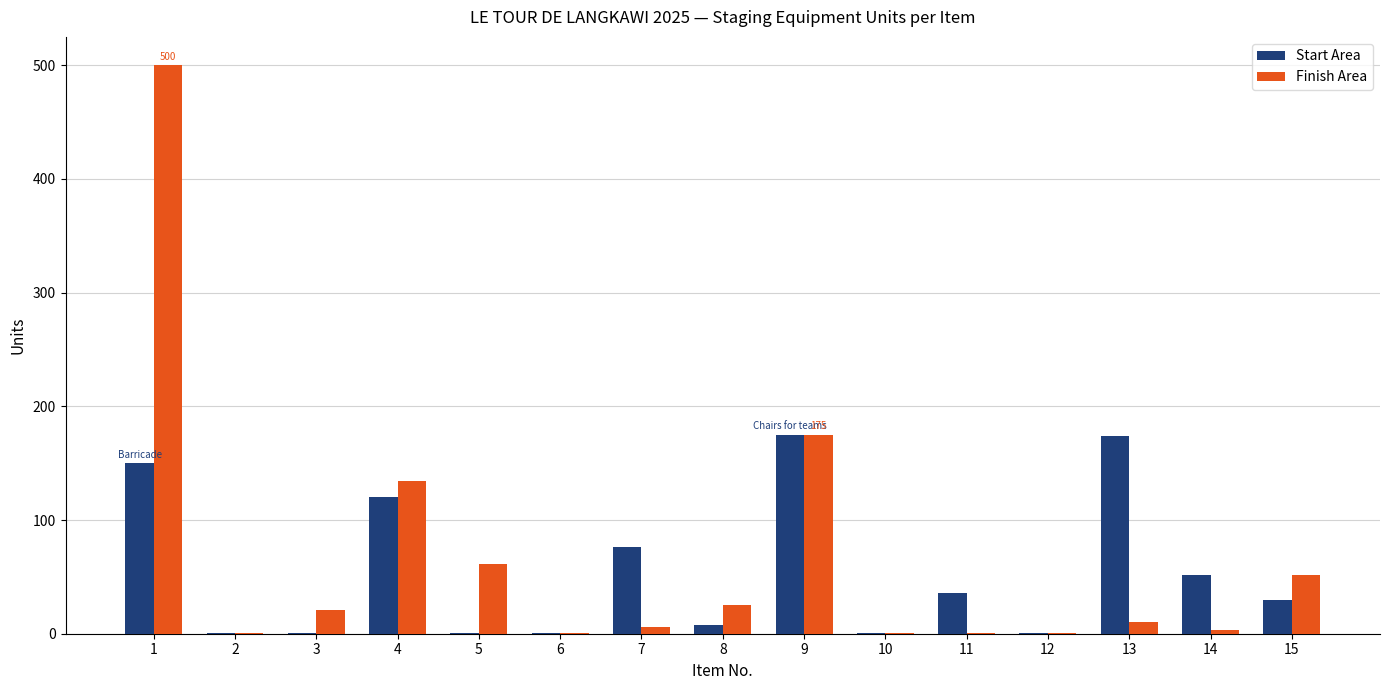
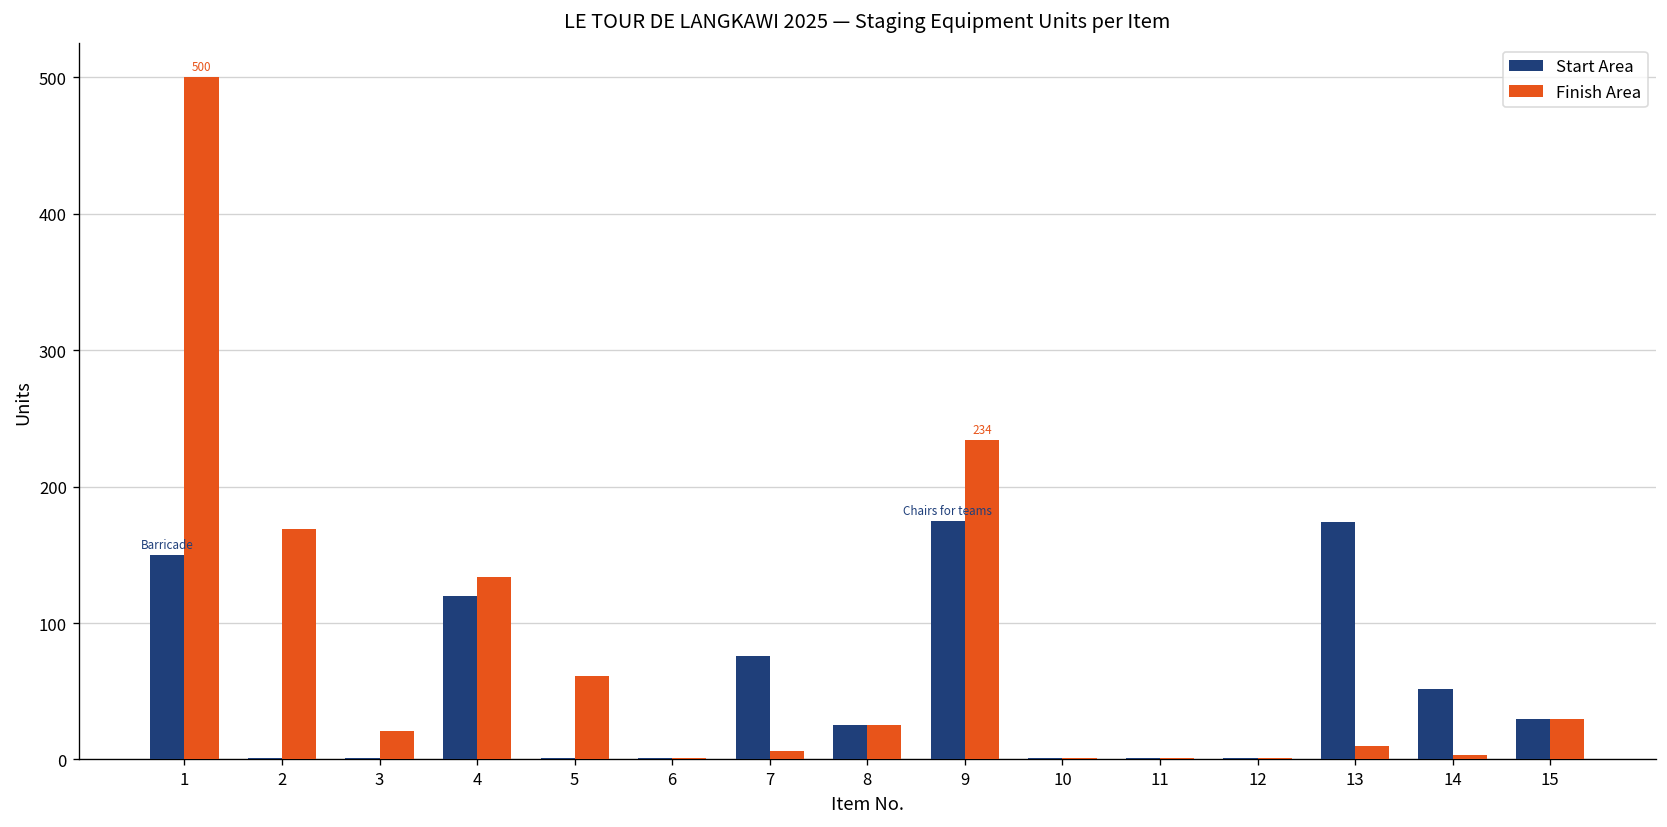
Finish Area, 2: 1 -> 169
Start Area, 8: 8 -> 25
Finish Area, 9: 175 -> 234
Start Area, 11: 36 -> 1
Finish Area, 15: 52 -> 30
